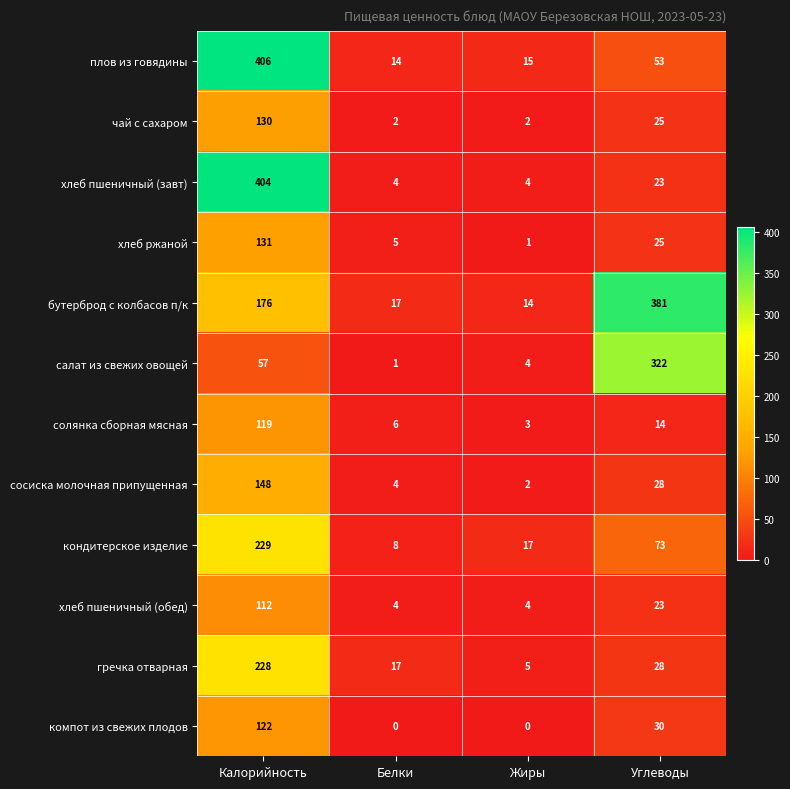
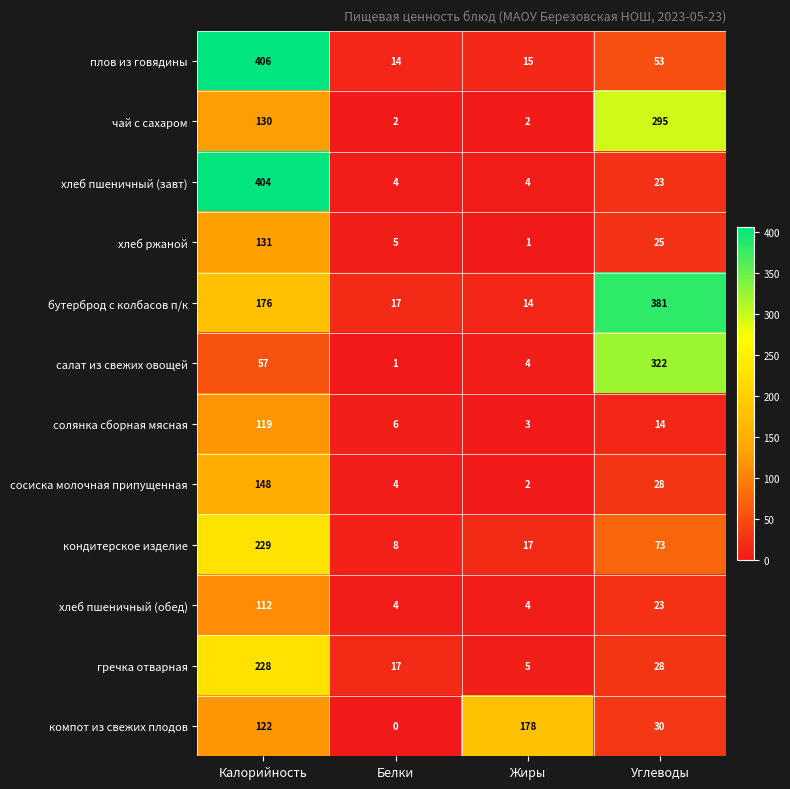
чай с сахаром, Углеводы: 25 -> 295
компот из свежих плодов, Жиры: 0 -> 178
